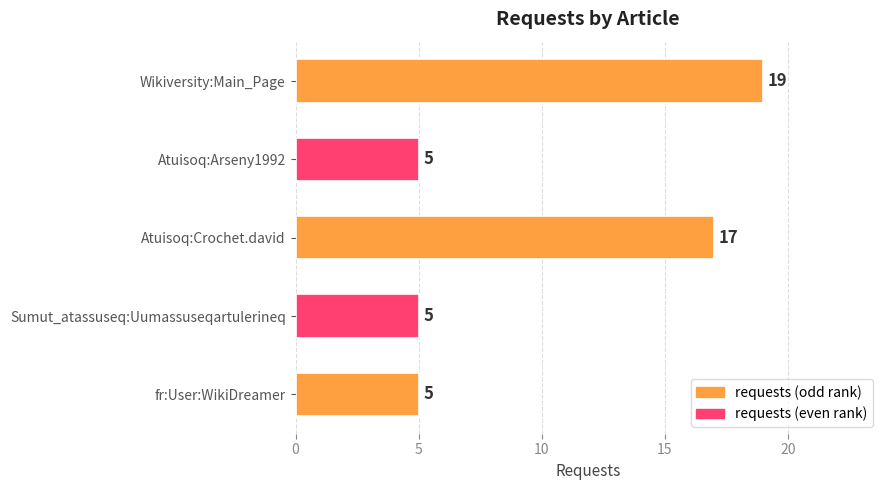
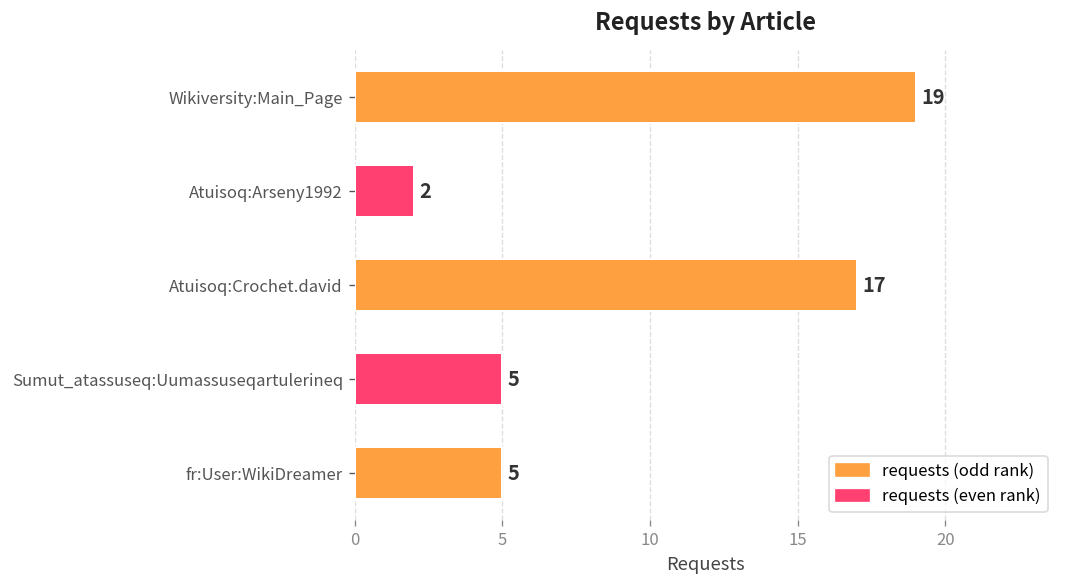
Atuisoq:Arseny1992: 5 -> 2
